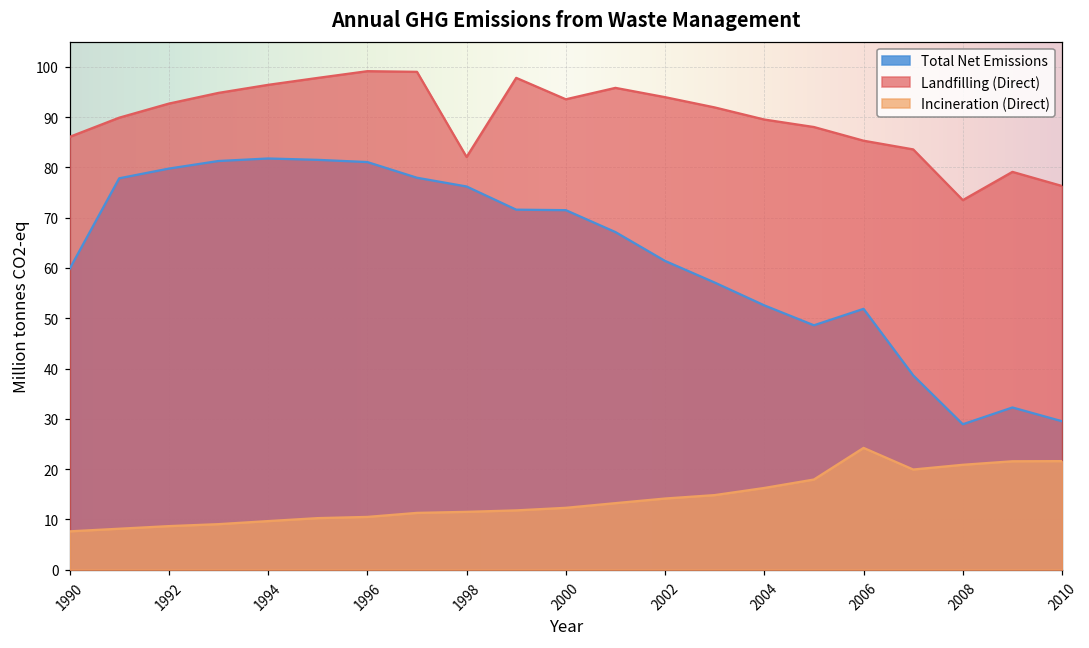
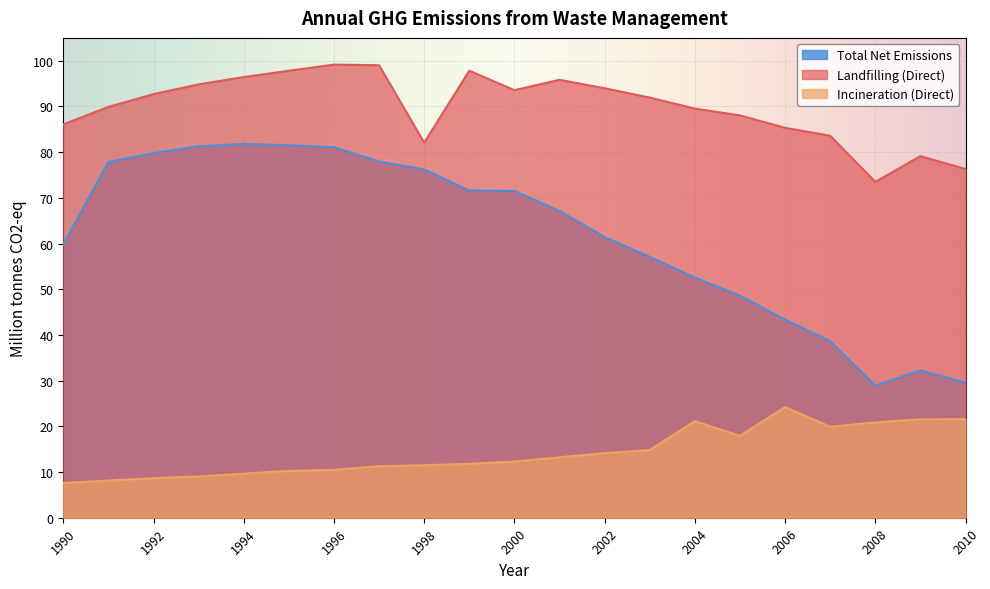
Incineration (Direct), 2004: 16 -> 21
Total Net Emissions, 2006: 52 -> 43
